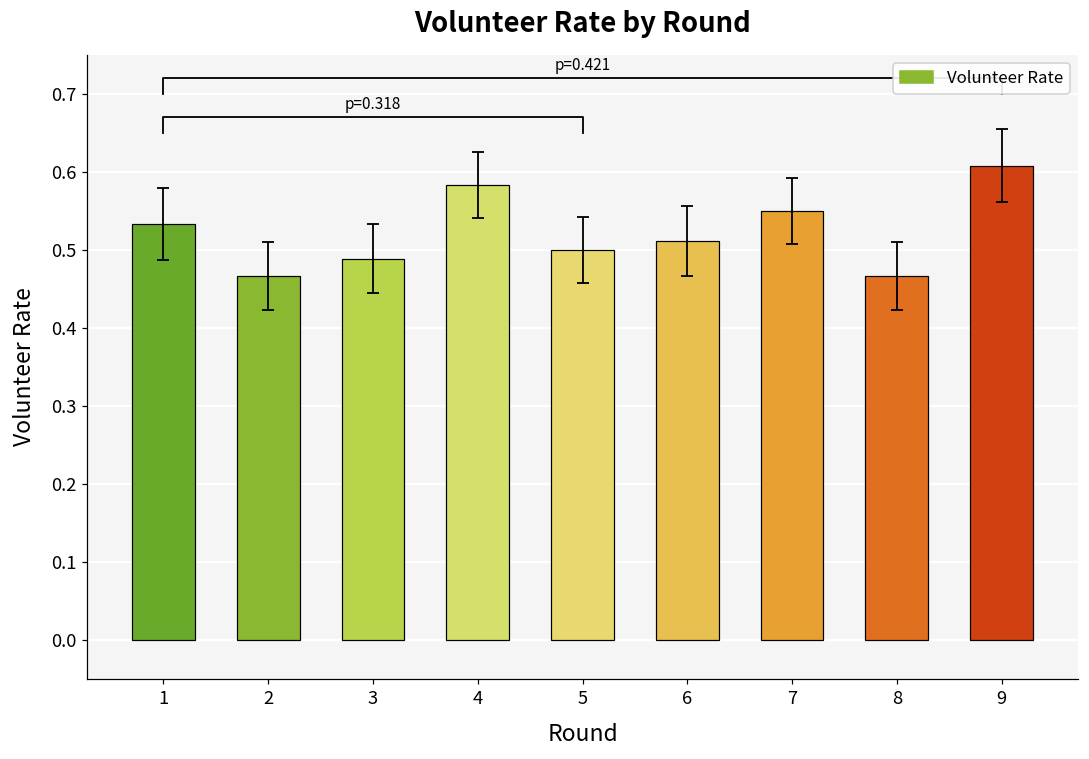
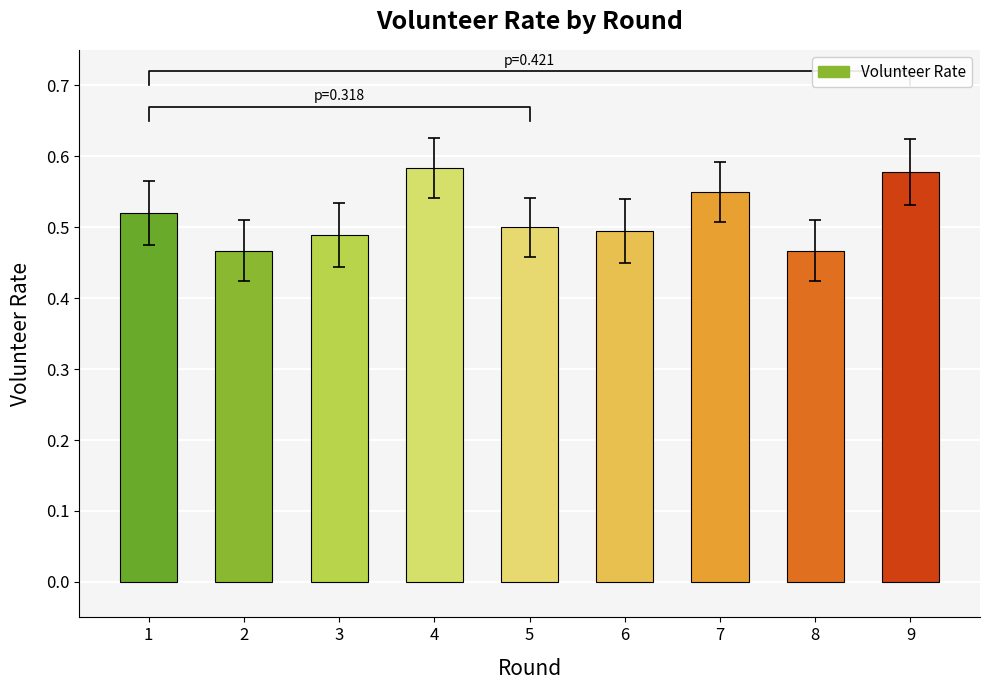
Volunteer Rate, 1: 0.53 -> 0.52
Volunteer Rate, 6: 0.51 -> 0.49
Volunteer Rate, 9: 0.61 -> 0.58
